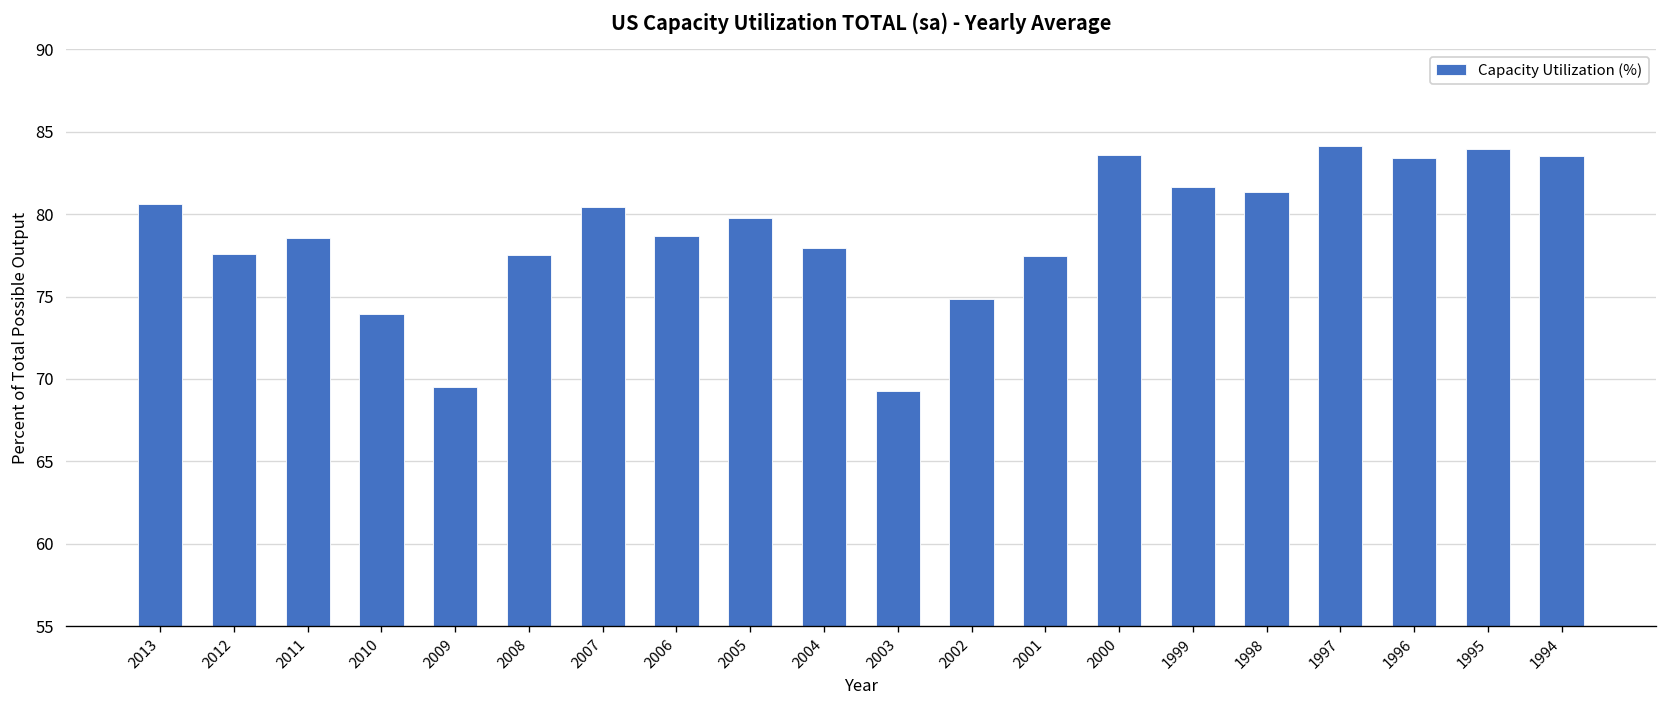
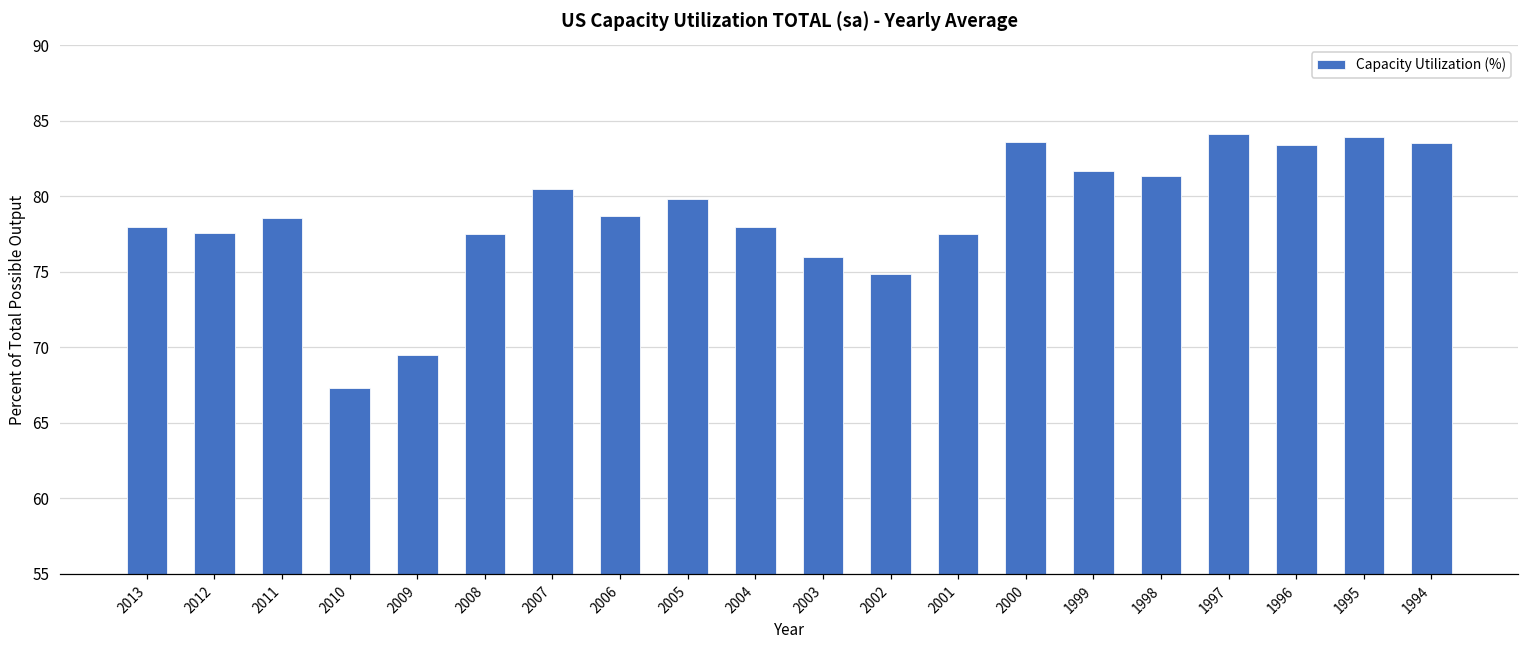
2013: 80.6 -> 77.9
2010: 74.0 -> 67.3
2003: 69.2 -> 76.0
